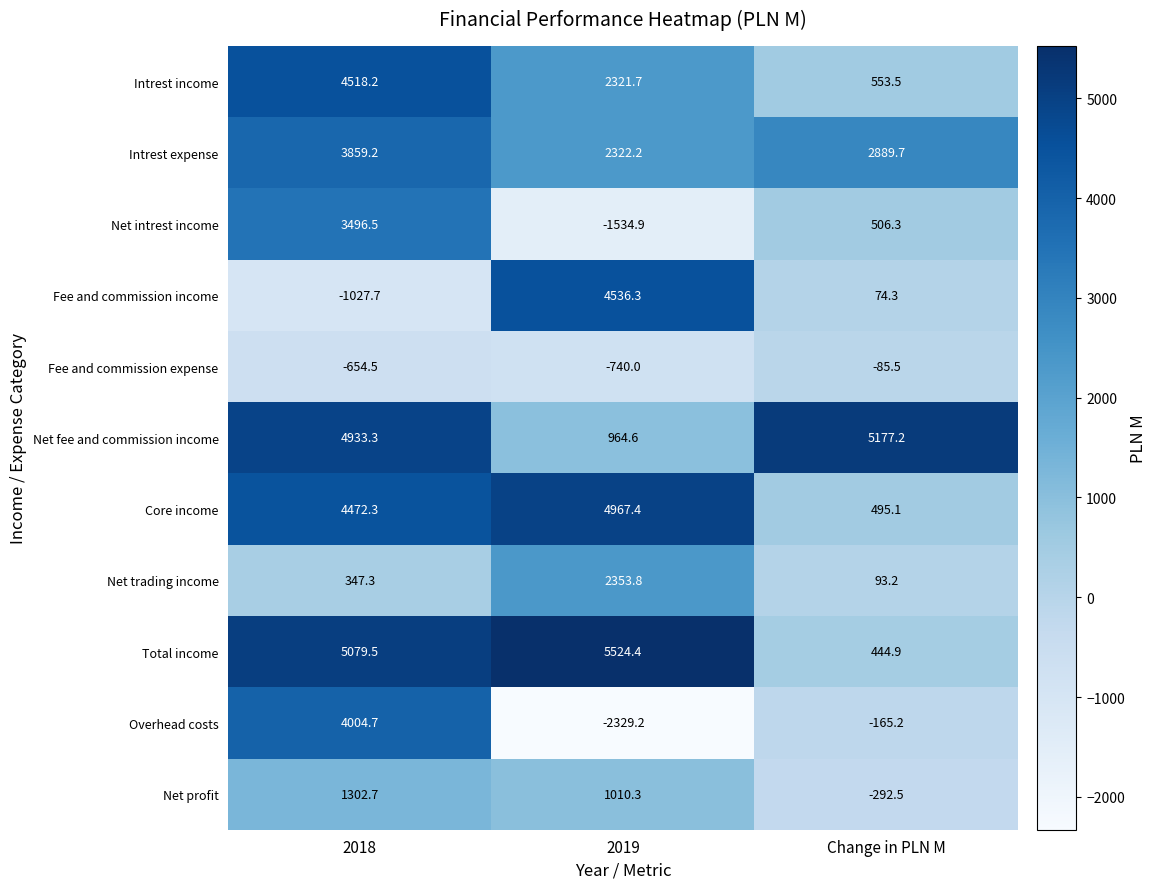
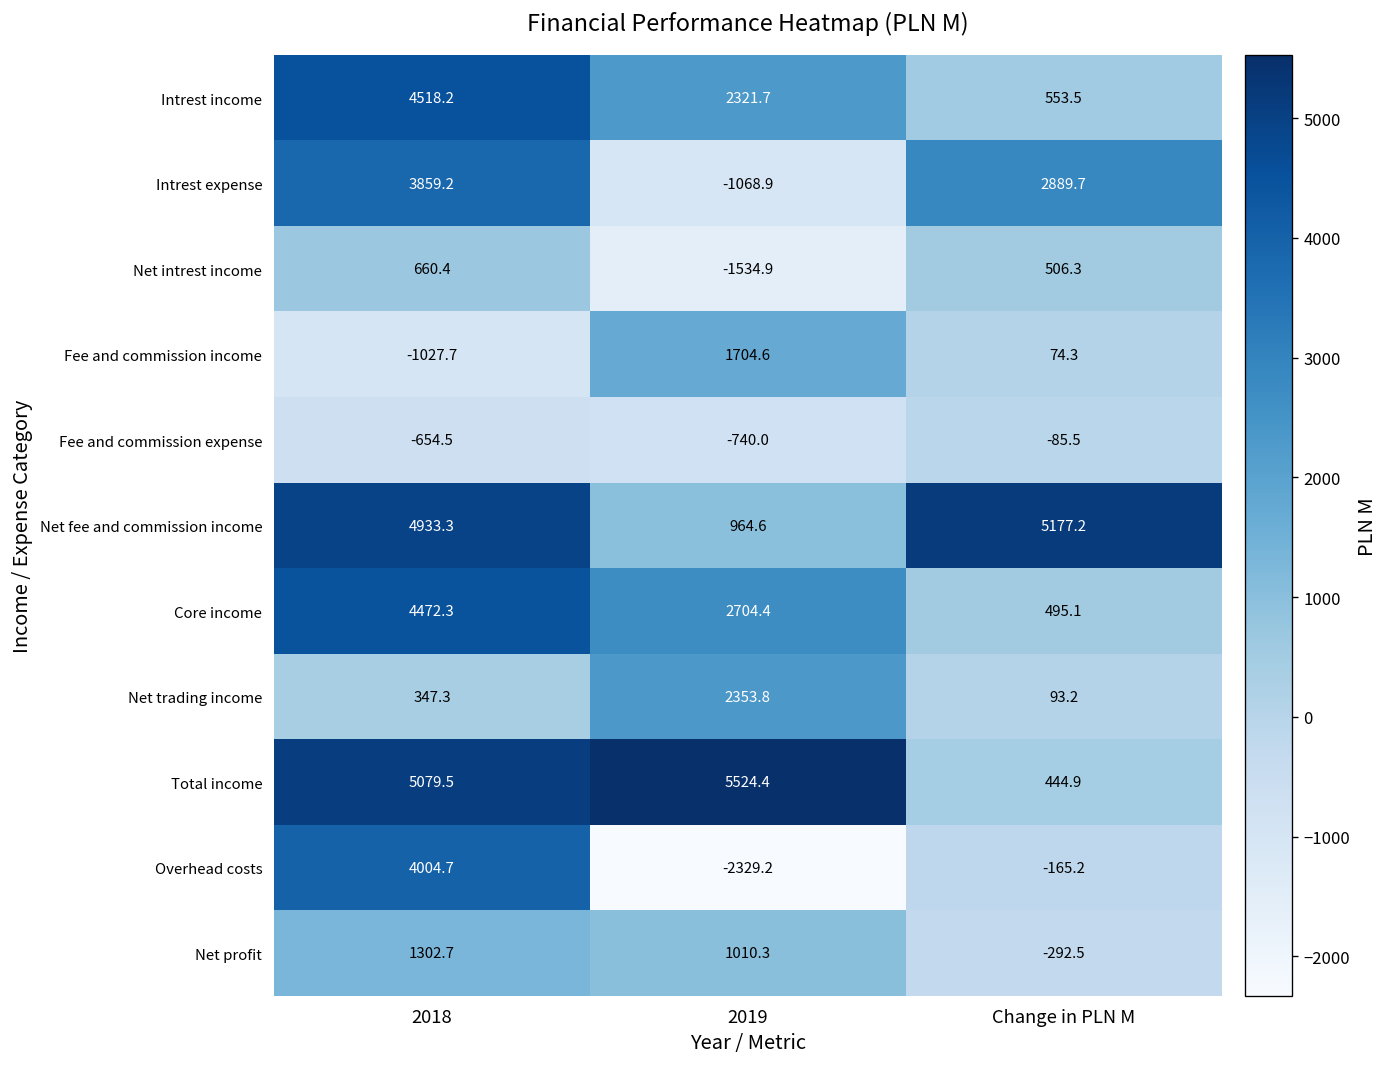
Intrest expense, 2019: 2322.2 -> -1068.9
Net intrest income, 2018: 3496.5 -> 660.4
Fee and commission income, 2019: 4536.3 -> 1704.6
Core income, 2019: 4967.4 -> 2704.4
